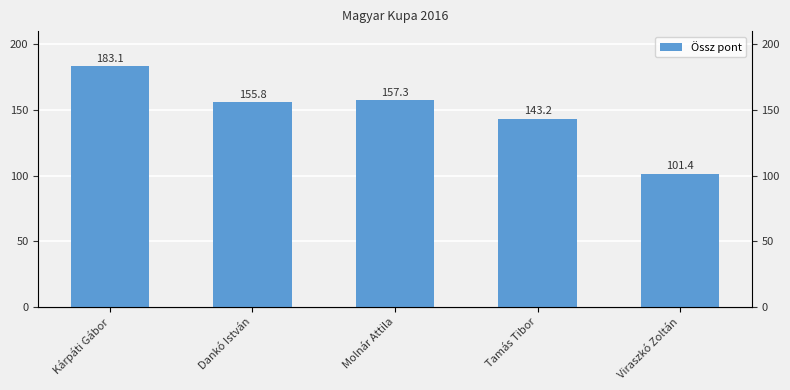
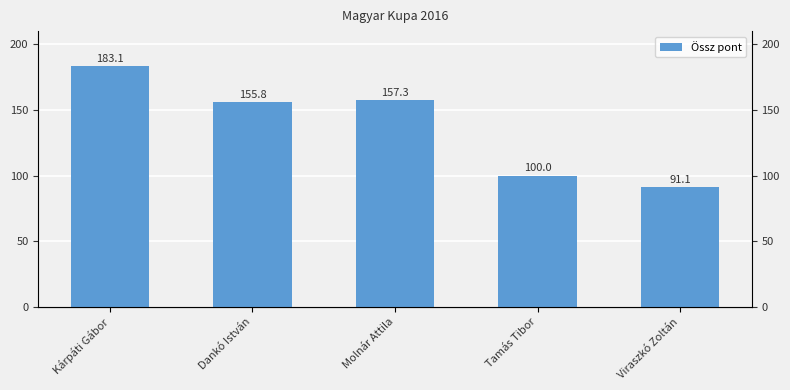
Tamás Tibor: 143.2 -> 100.0
Viraszkó Zoltán: 101.4 -> 91.1
